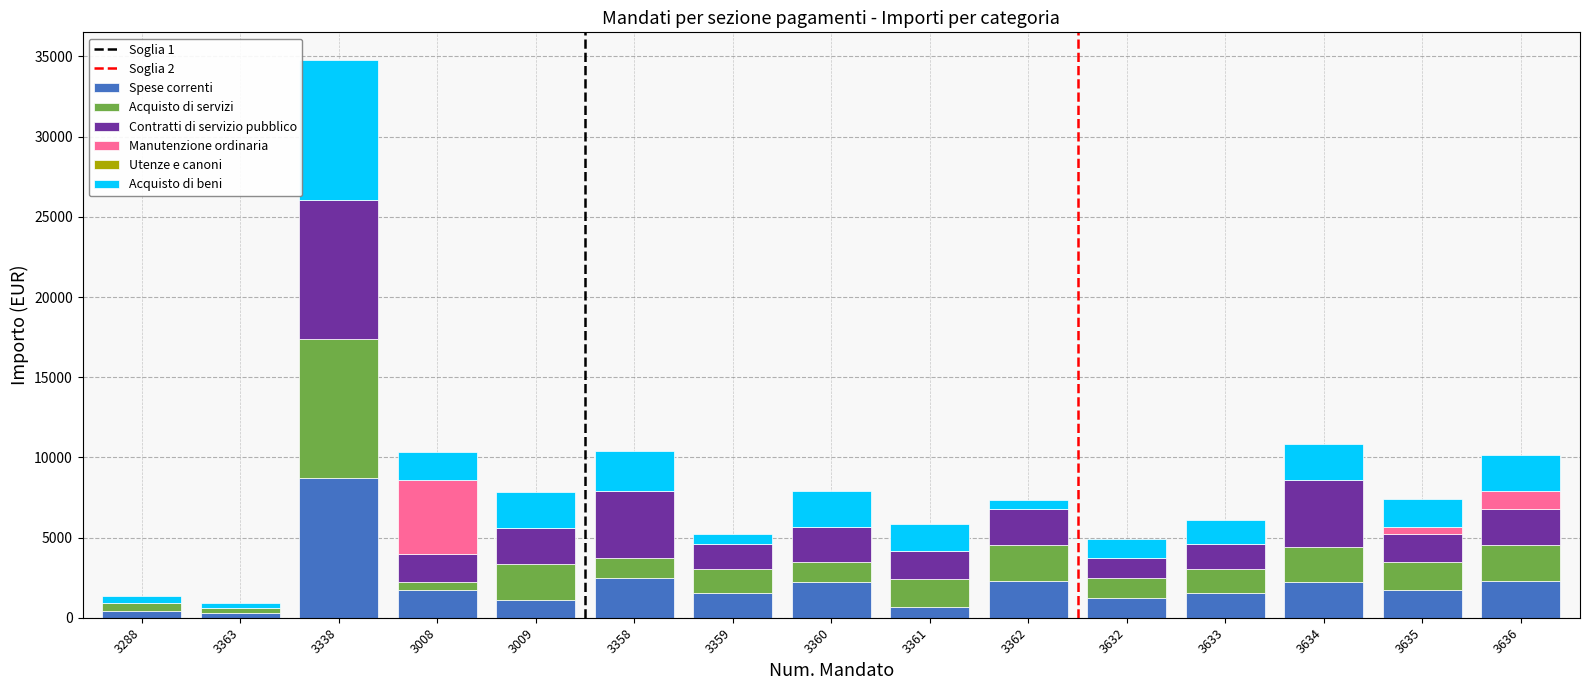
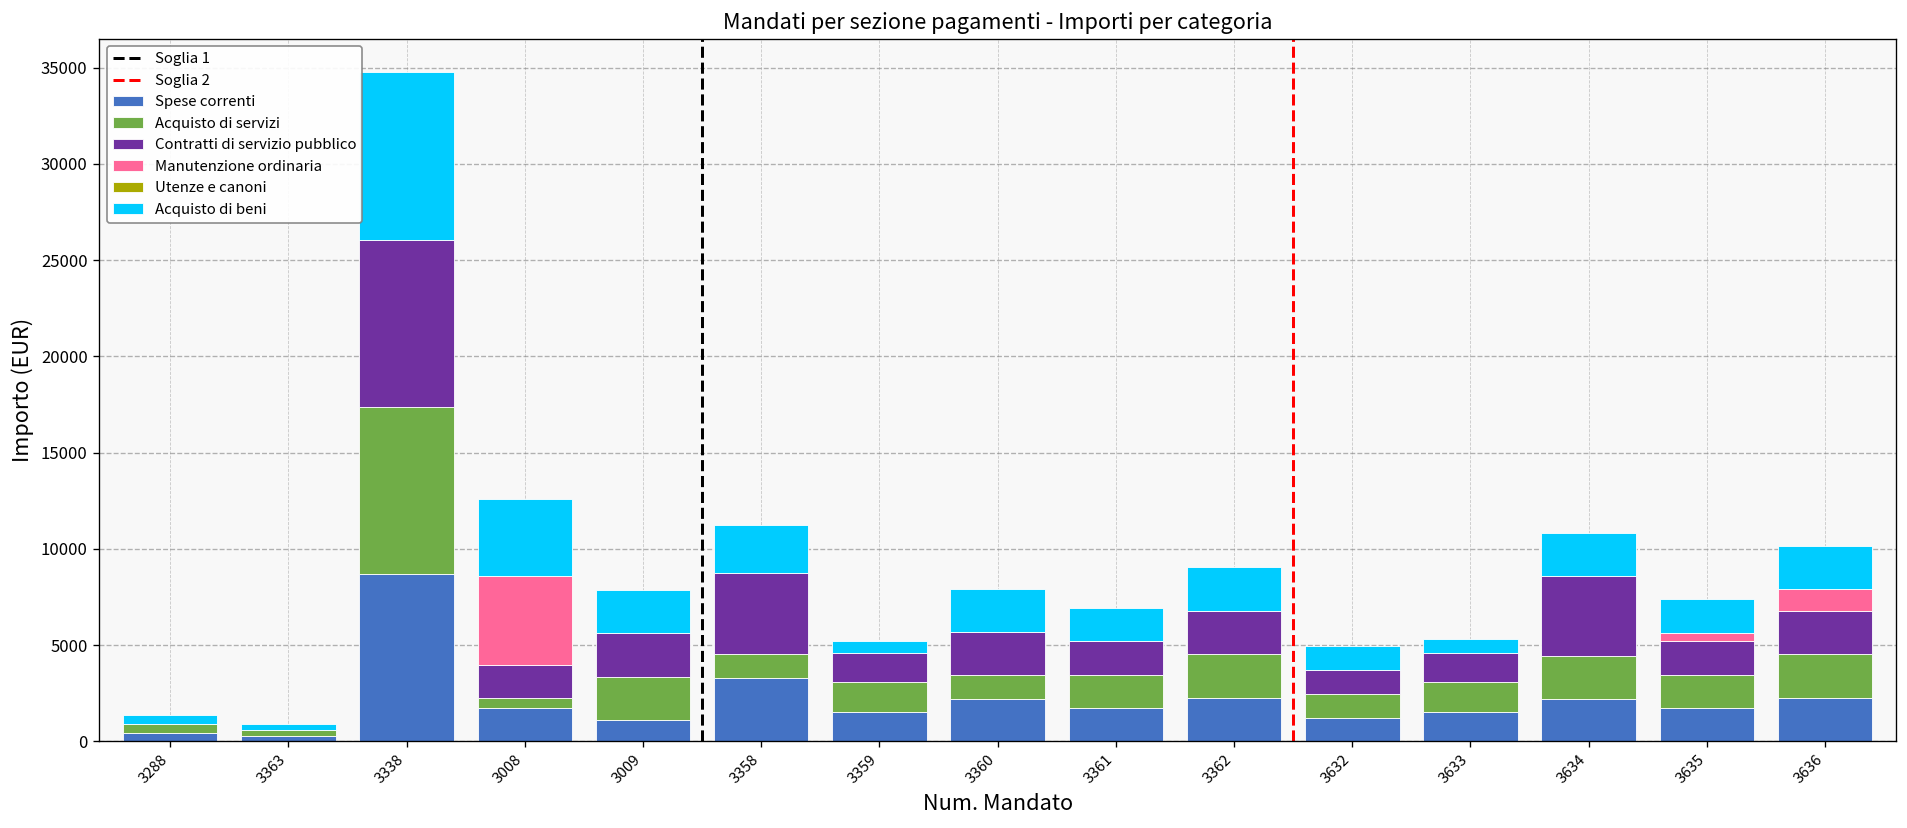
Acquisto di beni, 3008: 1700 -> 4000
Spese correnti, 3358: 2500 -> 3300
Spese correnti, 3361: 700 -> 1700
Acquisto di beni, 3362: 500 -> 2300
Acquisto di beni, 3633: 1500 -> 700
